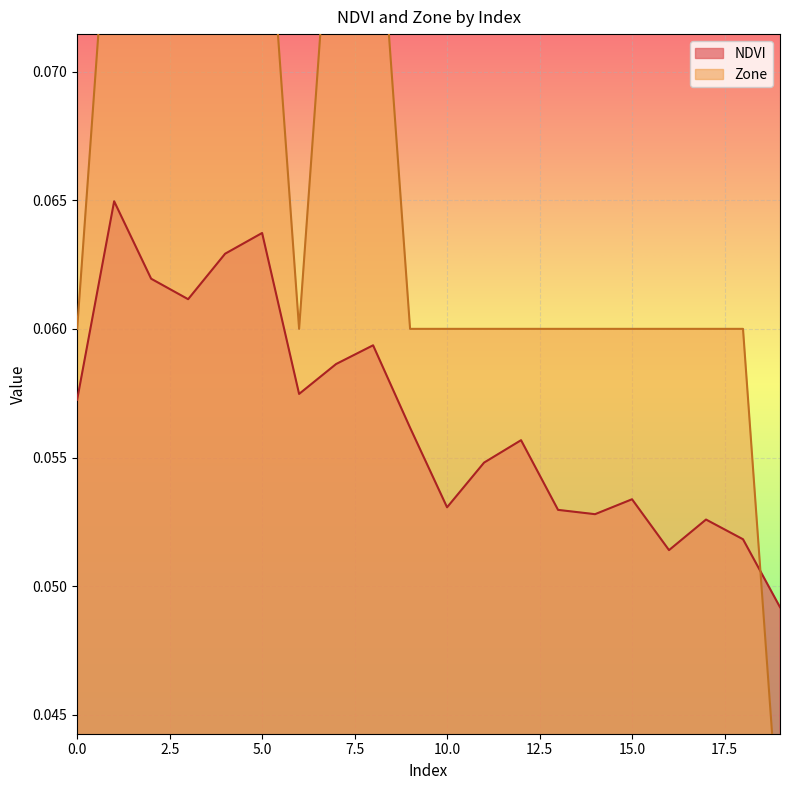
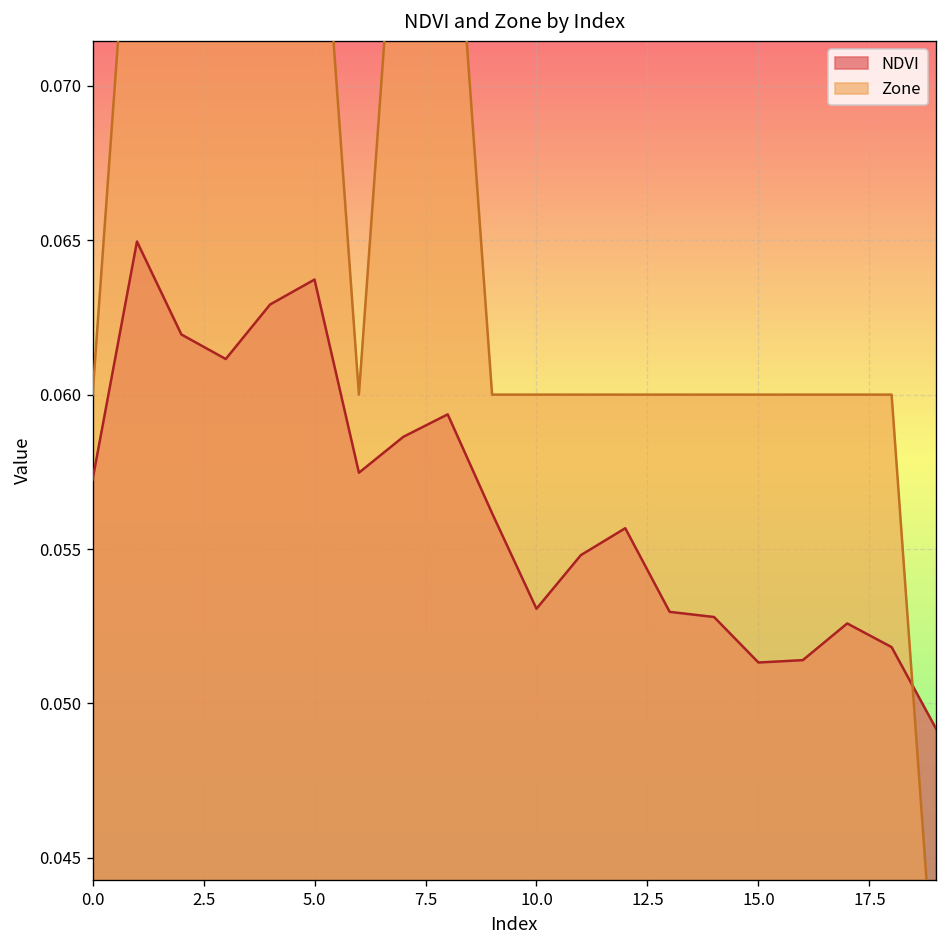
NDVI, 15.0: 0.0534 -> 0.0513
